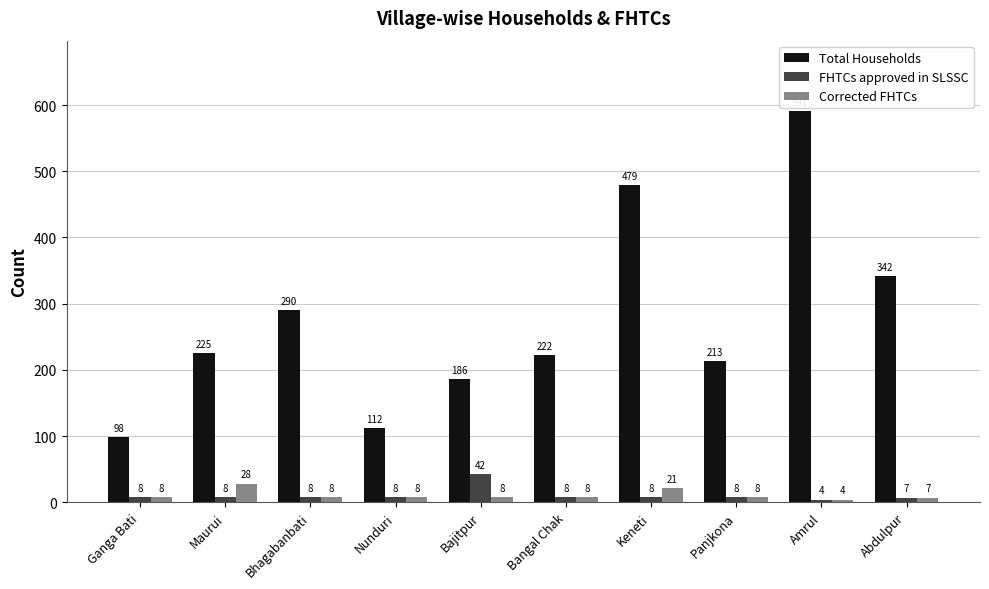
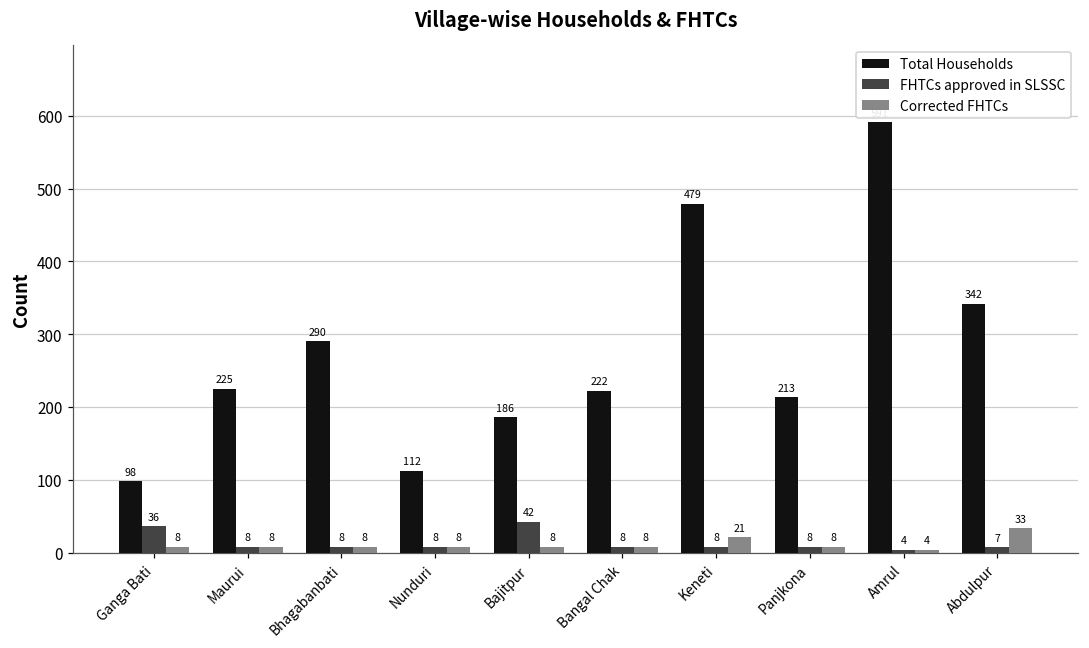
FHTCs approved in SLSSC, Ganga Bati: 8 -> 36
Corrected FHTCs, Maurui: 28 -> 8
Corrected FHTCs, Abdulpur: 7 -> 33
